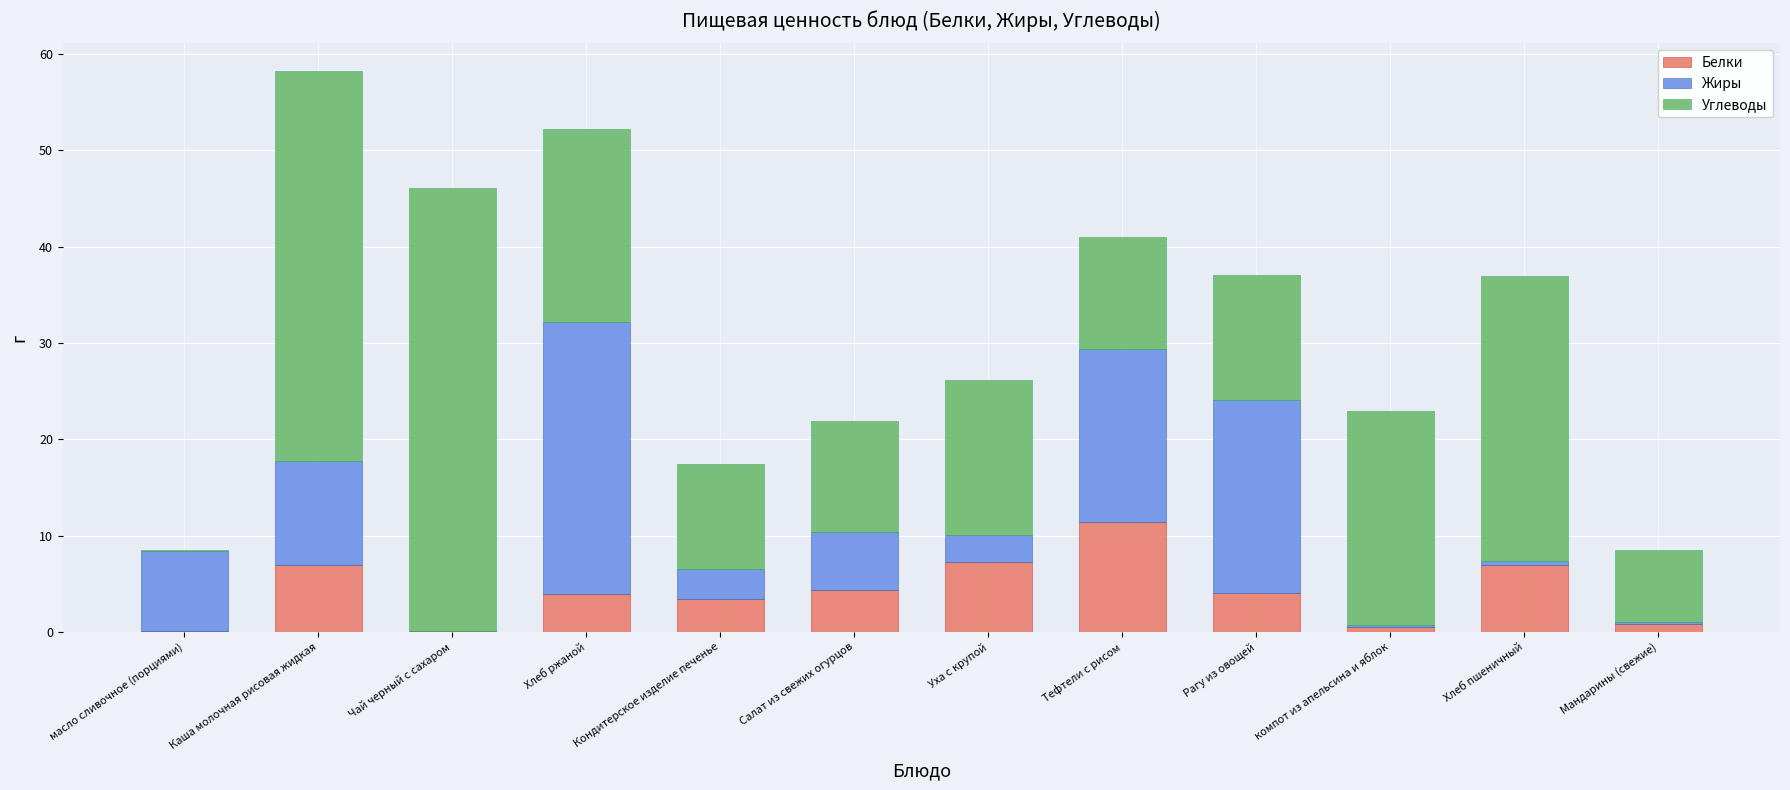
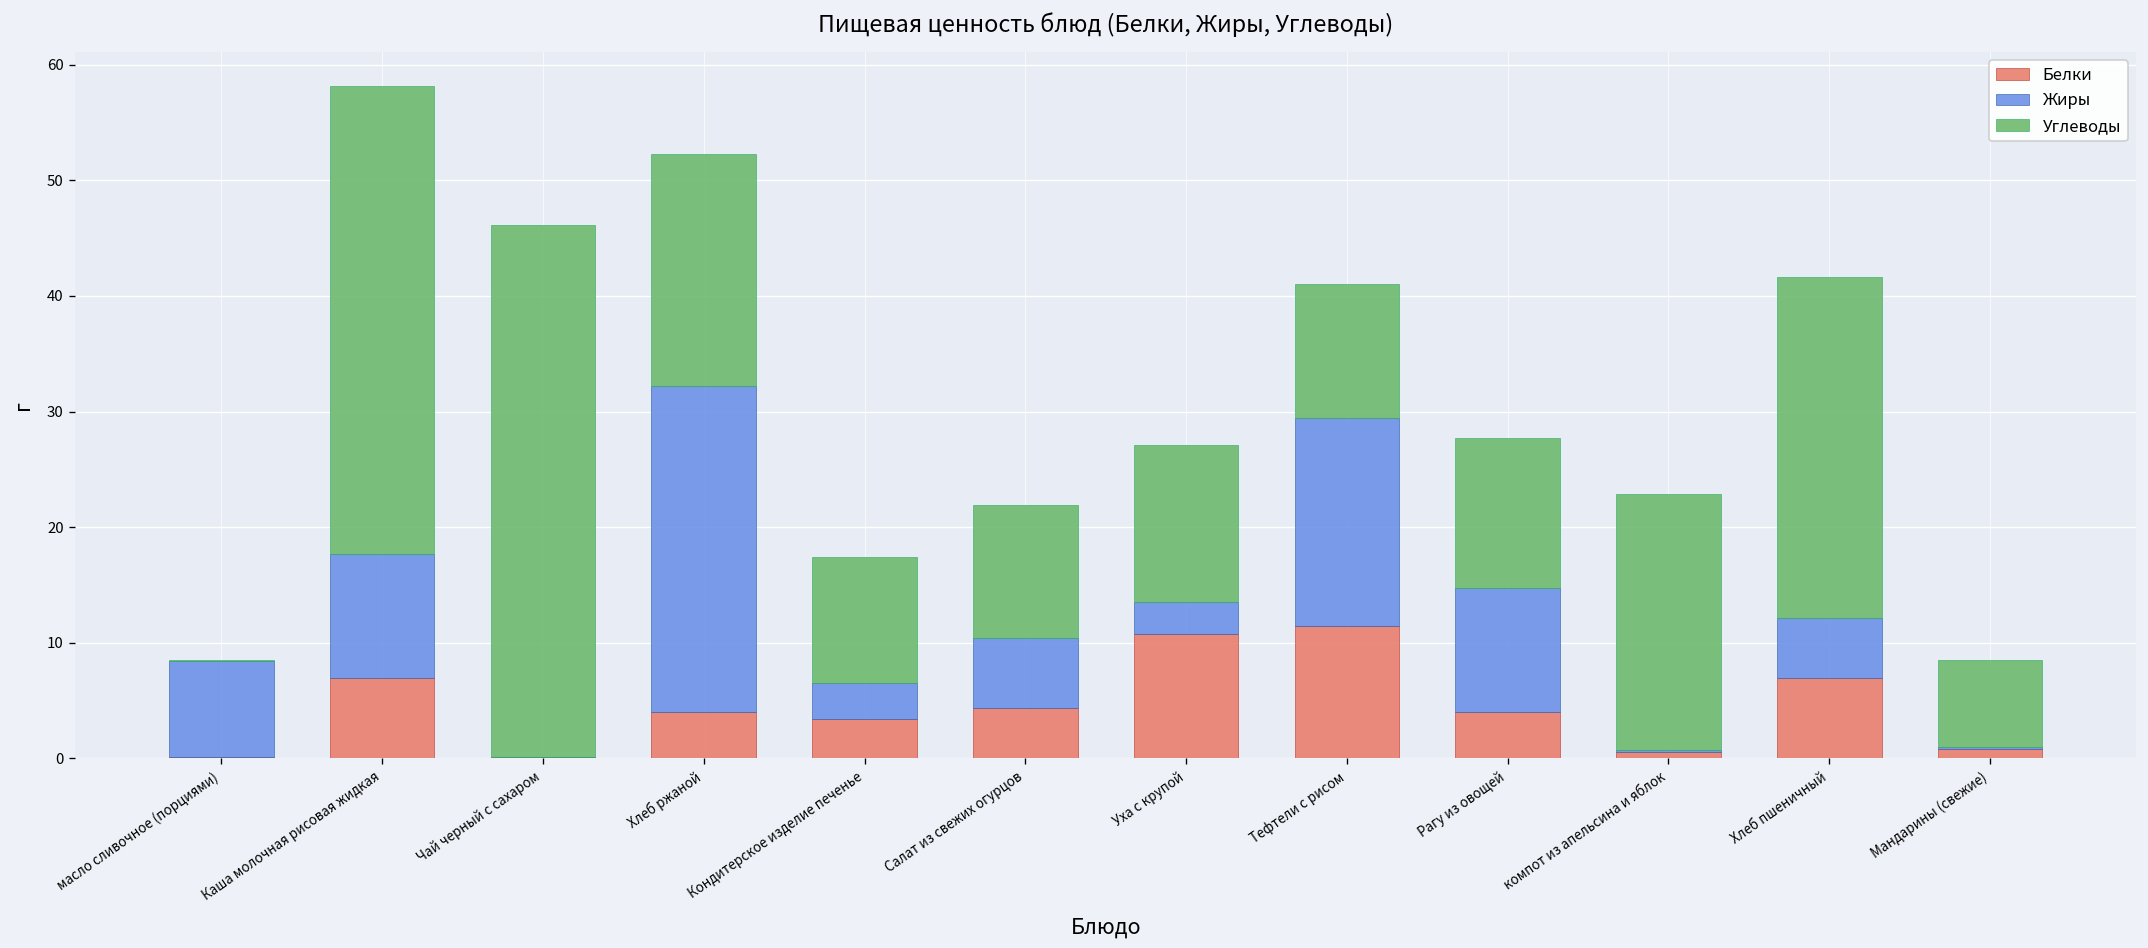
Белки, Уха с крупой: 7 -> 11
Углеводы, Уха с крупой: 16 -> 14
Жиры, Рагу из овощей: 20 -> 11
Жиры, Хлеб пшеничный: 0 -> 5
